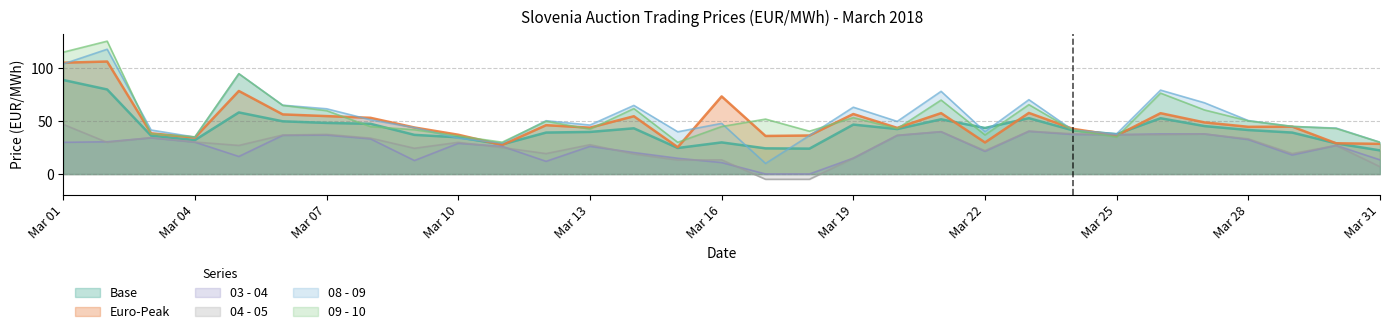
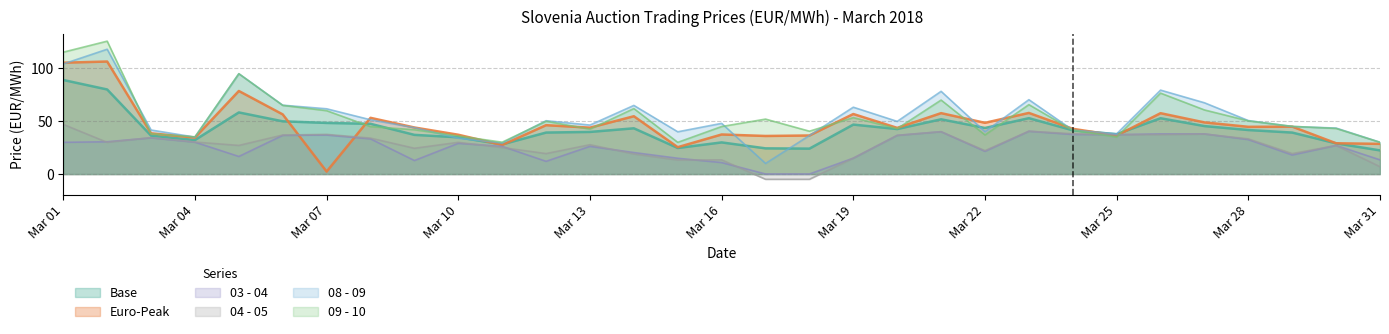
Euro-Peak, Mar 07: 55 -> 2
Euro-Peak, Mar 16: 74 -> 37
Euro-Peak, Mar 22: 30 -> 48
